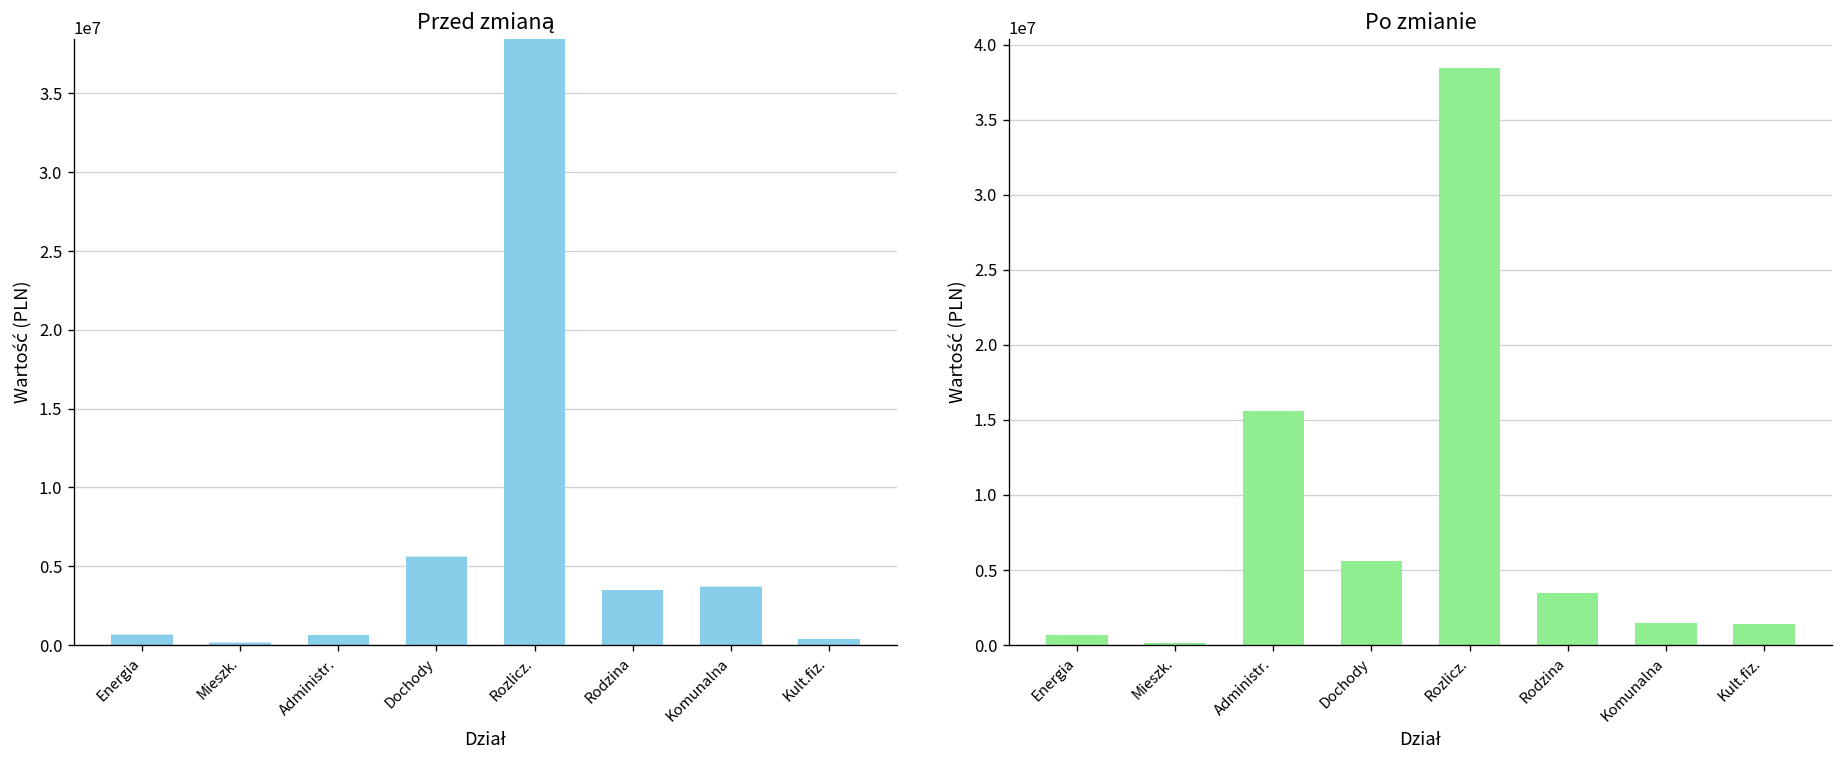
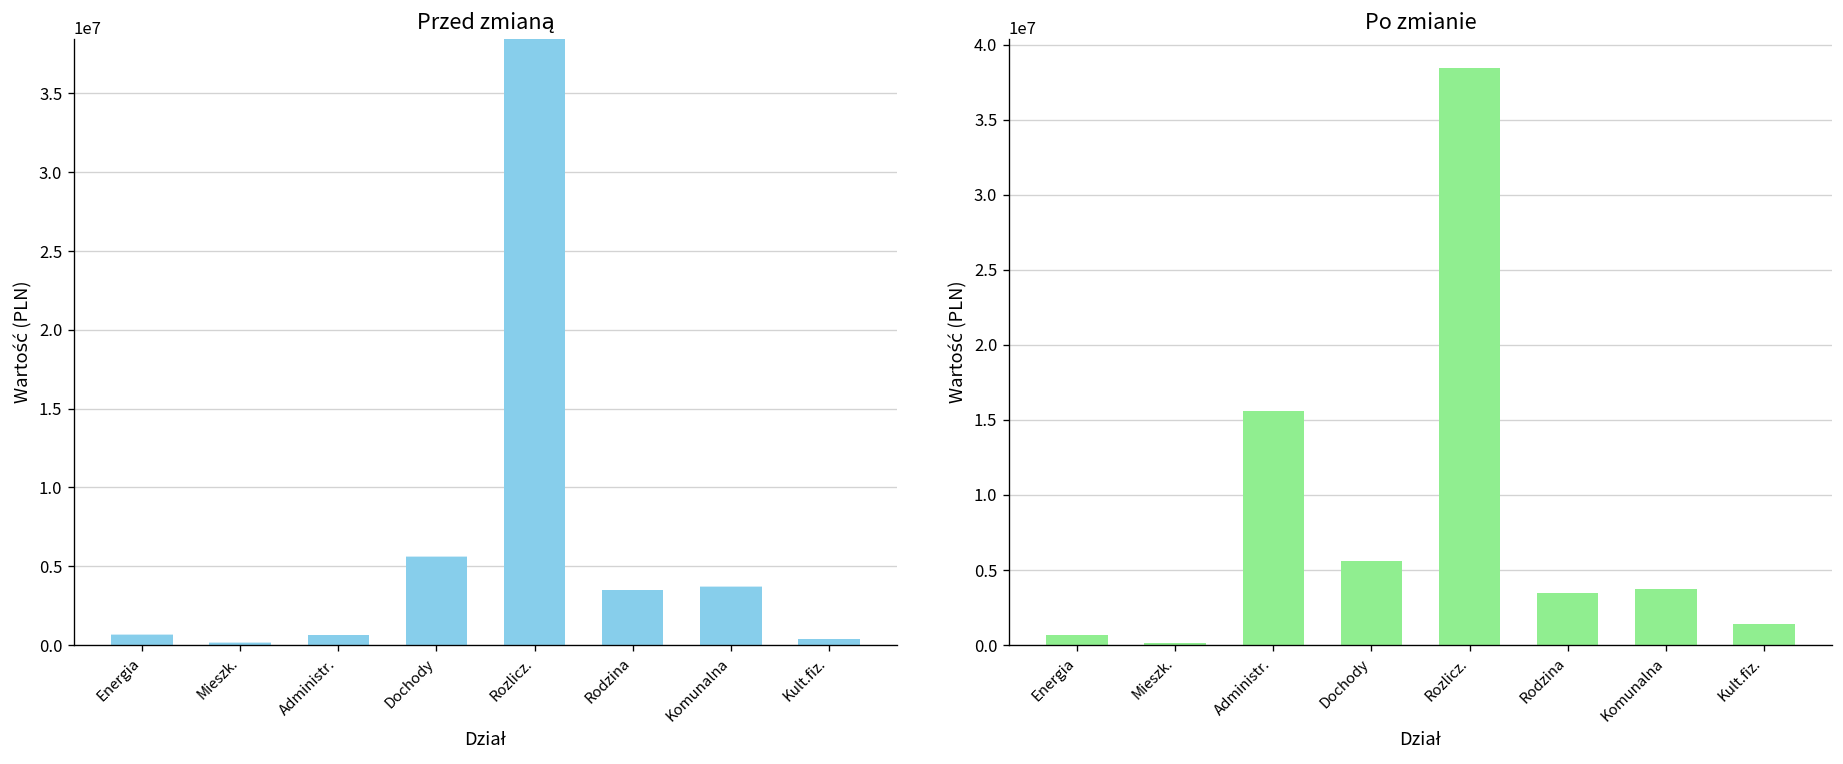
Po zmianie, Komunalna: 1500000 -> 3700000
